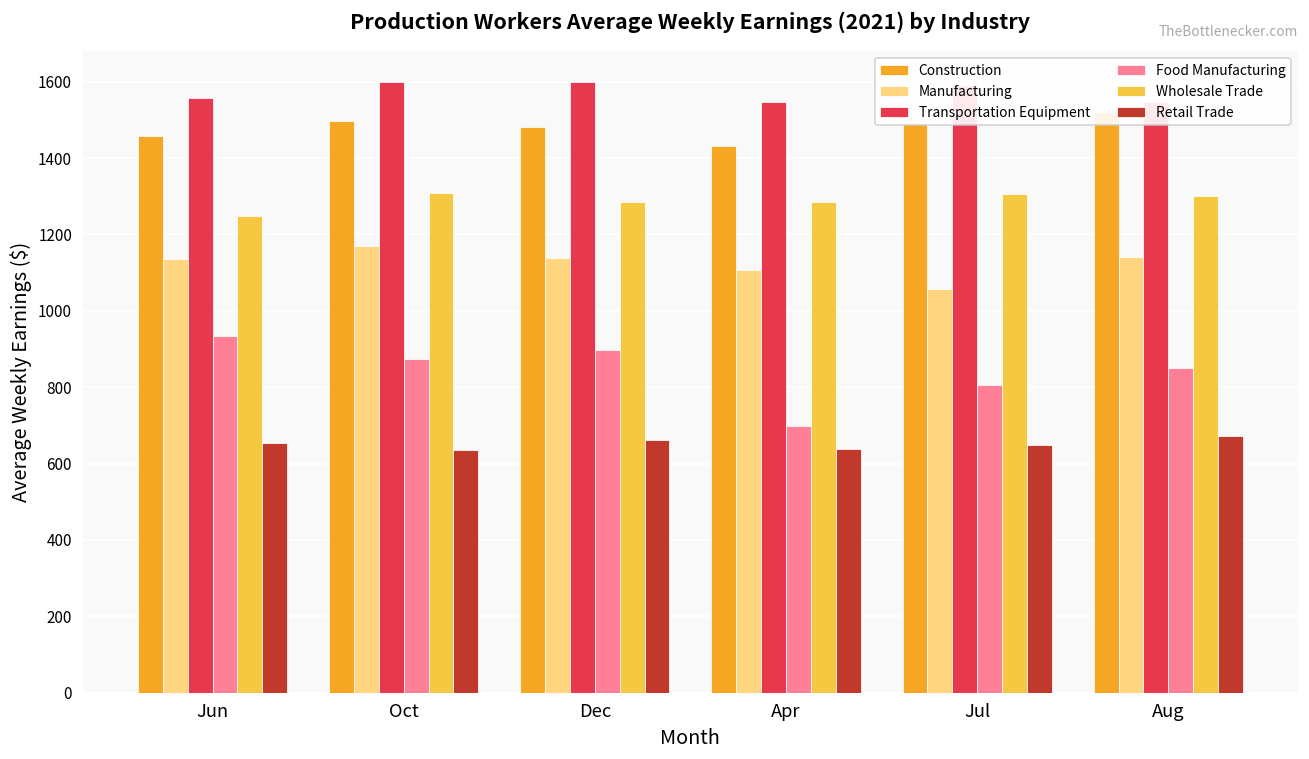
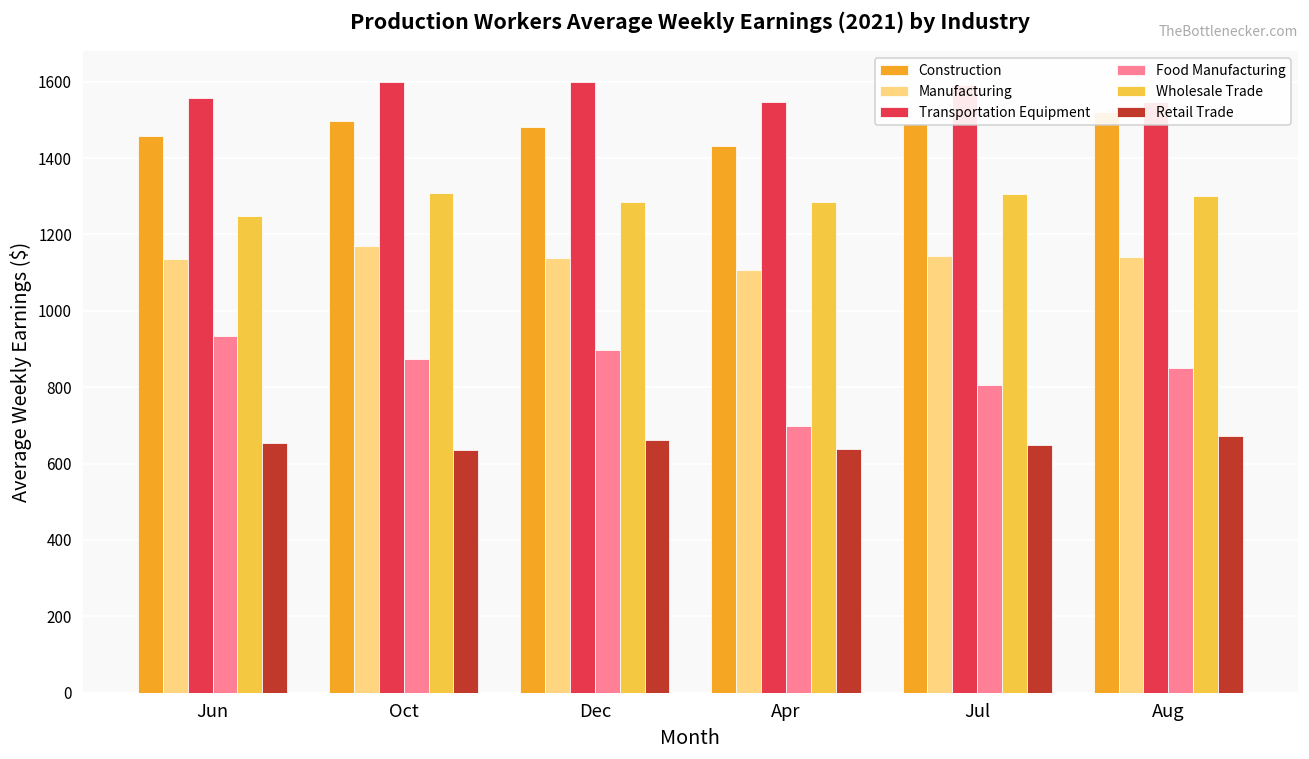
Manufacturing, Jul: 1060 -> 1140
